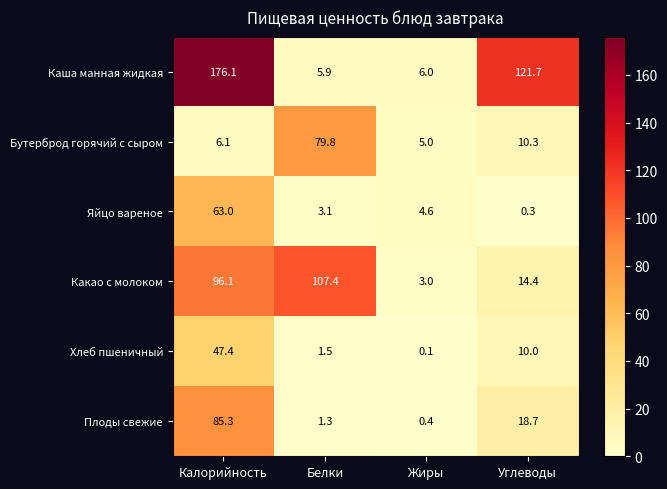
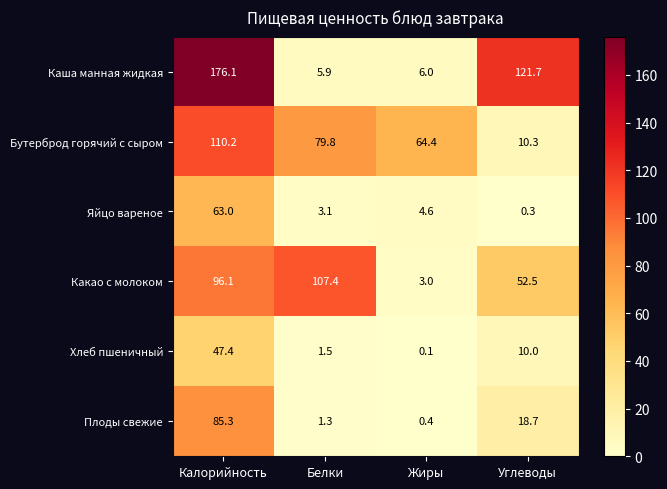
Бутерброд горячий с сыром, Калорийность: 6.1 -> 110.2
Бутерброд горячий с сыром, Жиры: 5.0 -> 64.4
Какао с молоком, Углеводы: 14.4 -> 52.5
